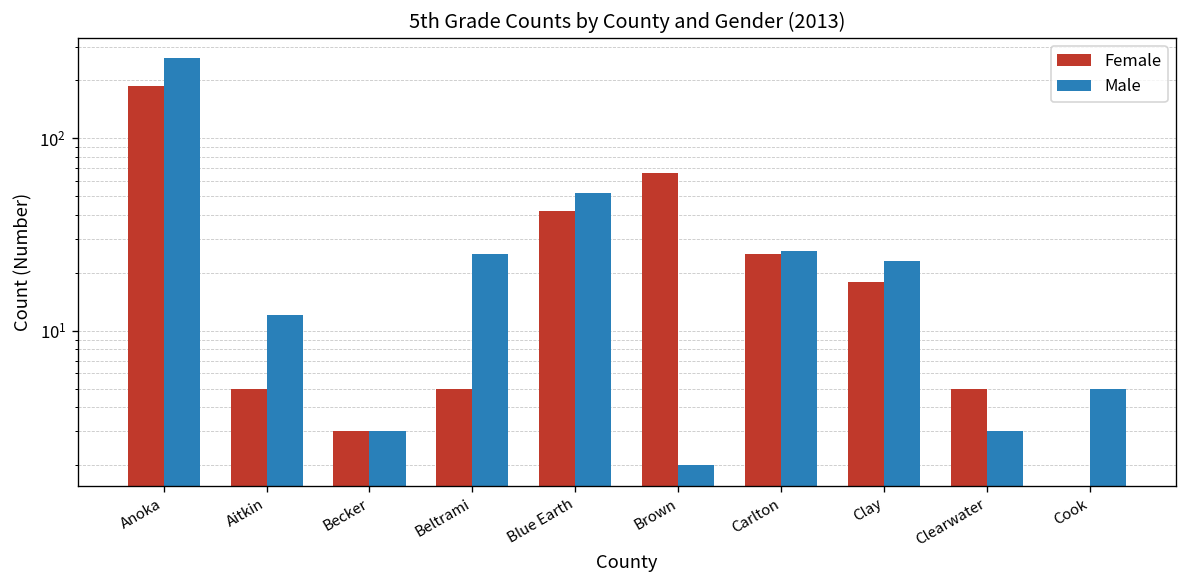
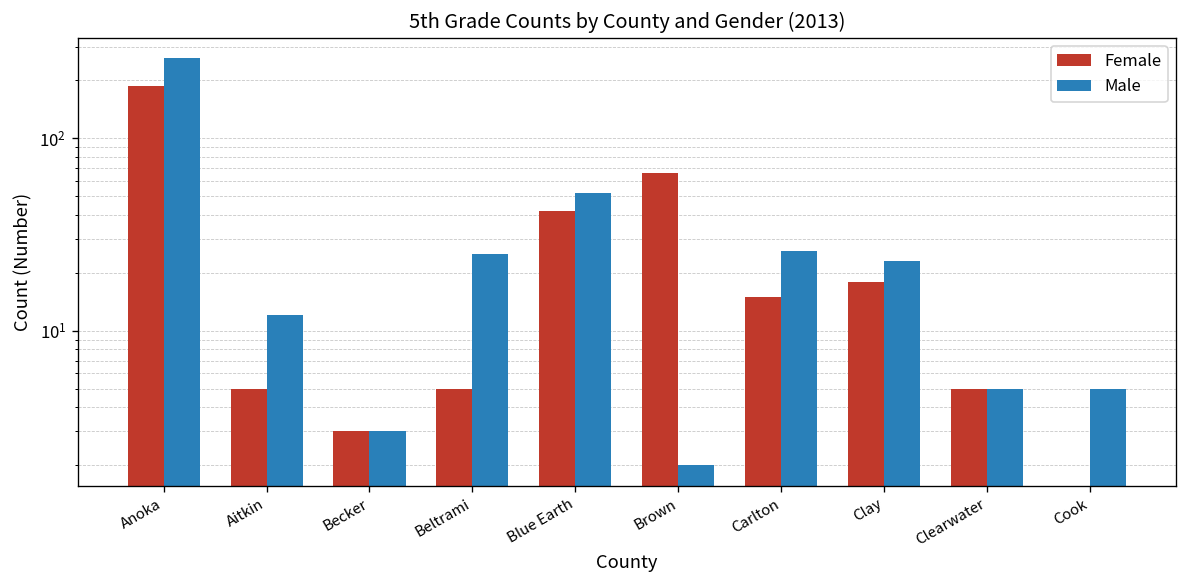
Female, Carlton: 25 -> 15
Male, Clearwater: 3 -> 5
